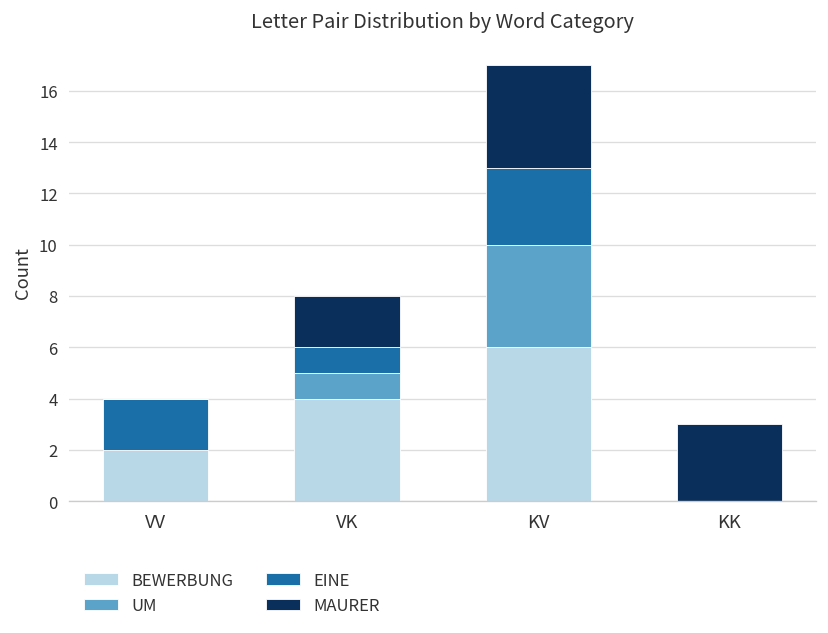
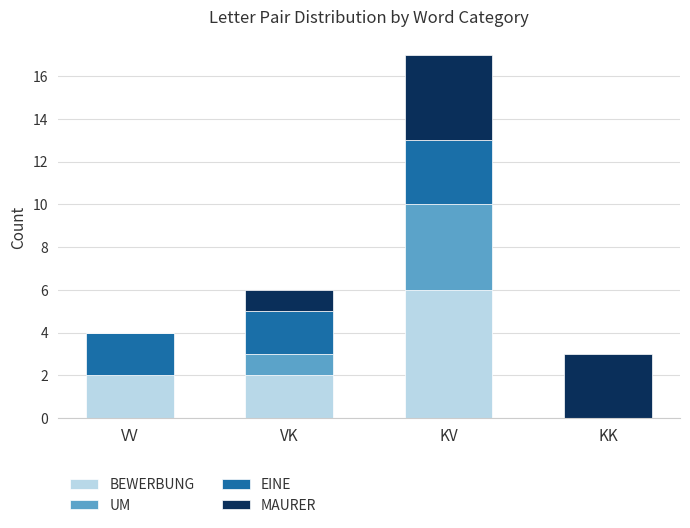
BEWERBUNG, VK: 4 -> 2
EINE, VK: 1 -> 2
MAURER, VK: 2 -> 1
